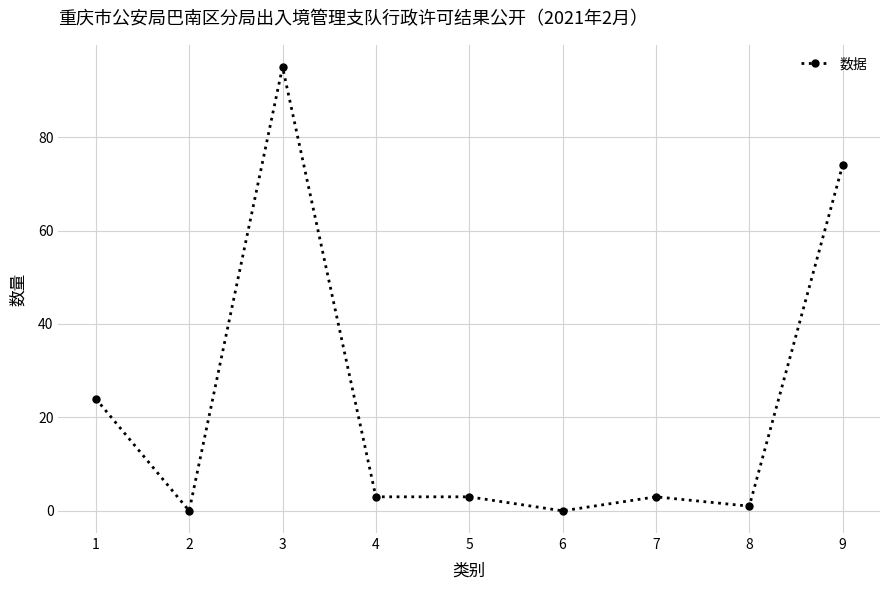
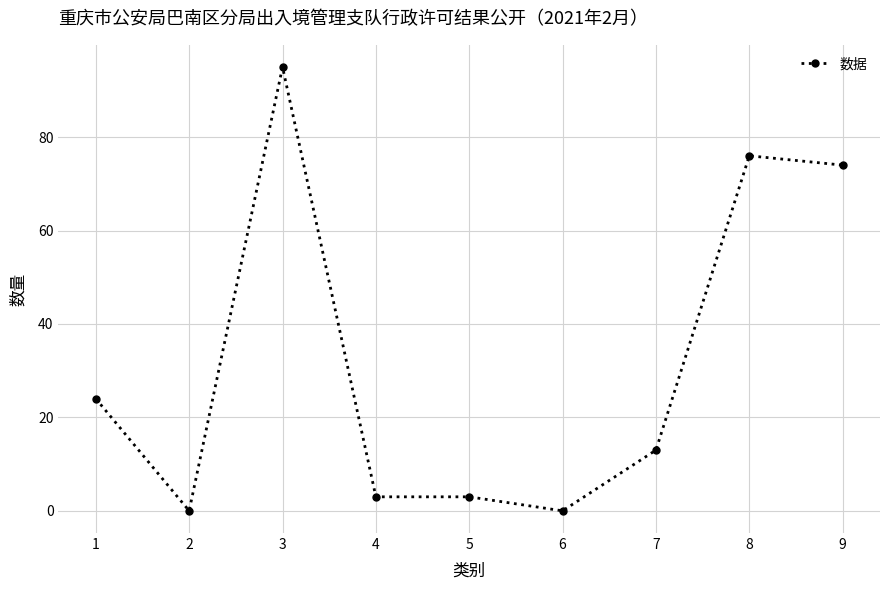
7: 3 -> 13
8: 1 -> 76
